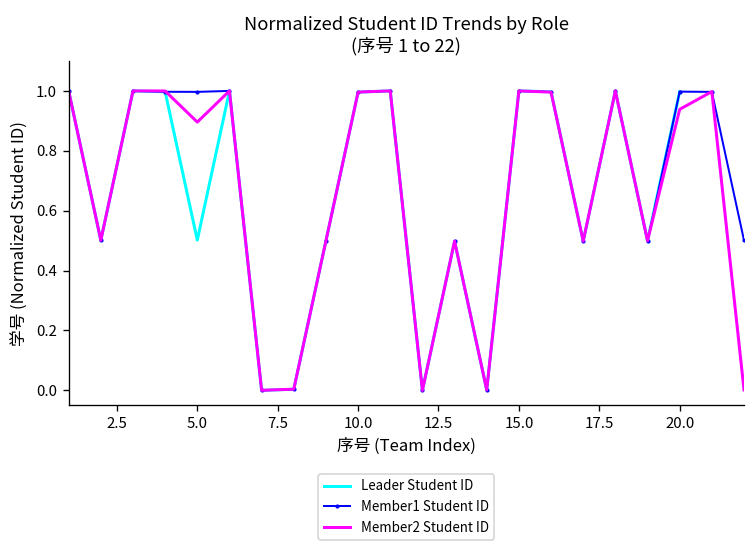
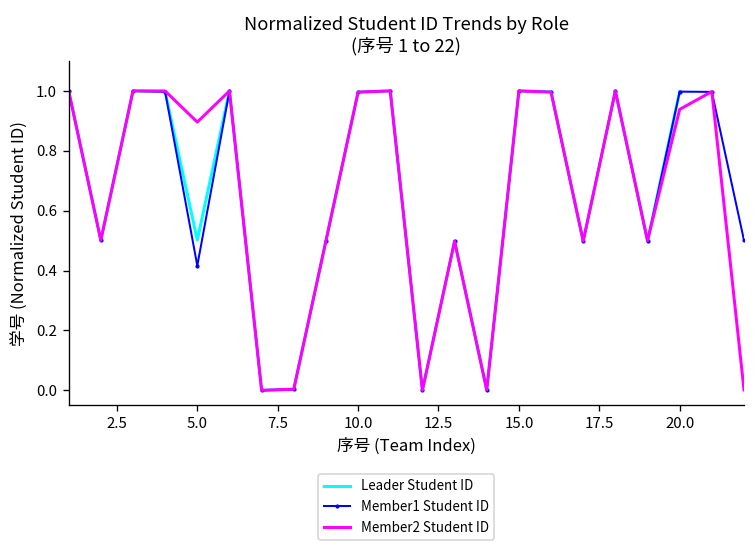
Member1 Student ID, 5.0: 1.00 -> 0.42
